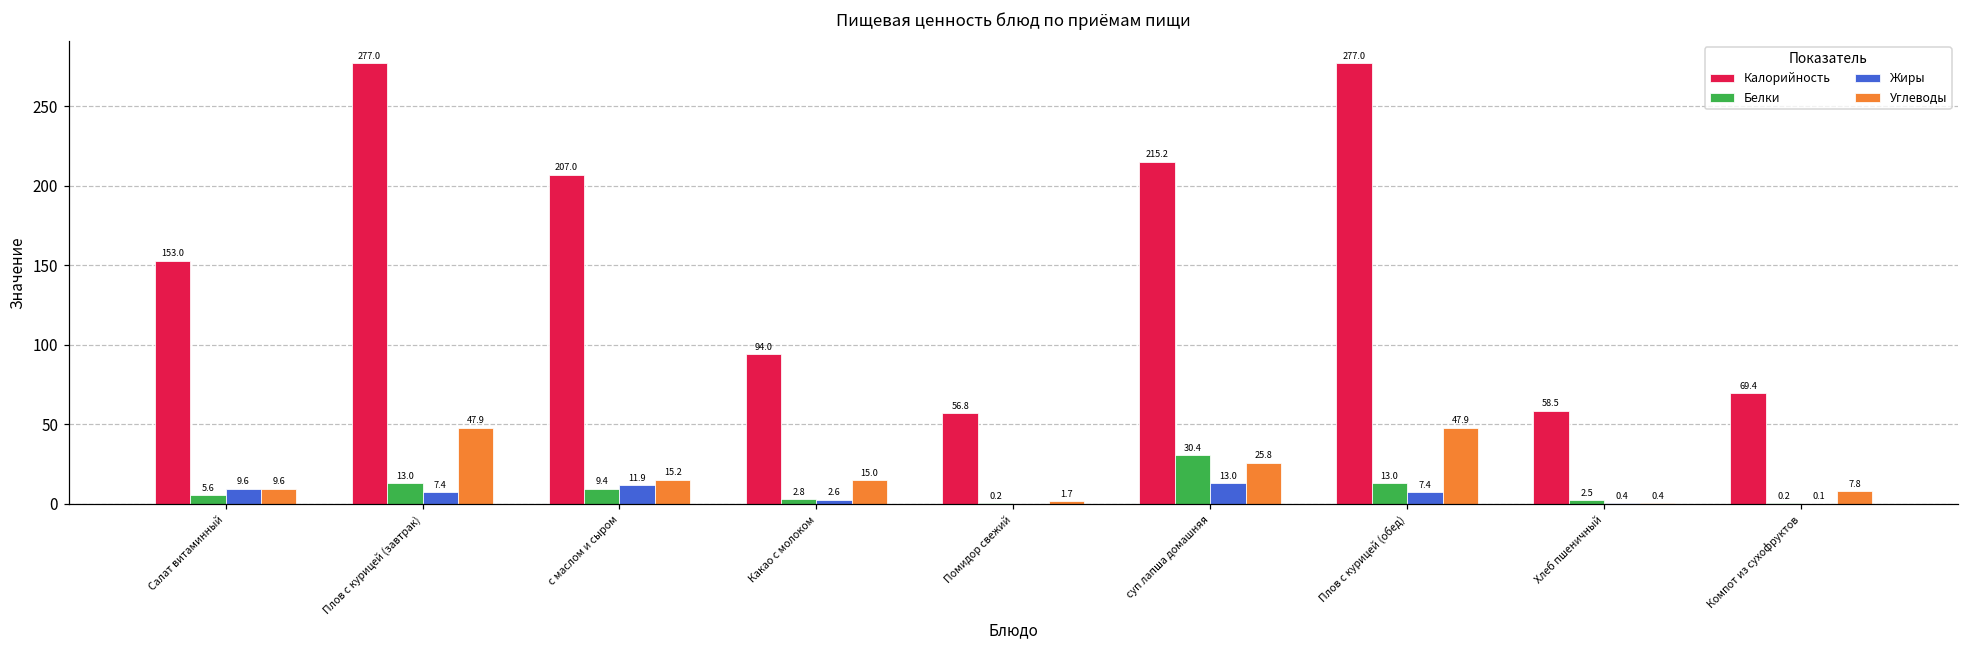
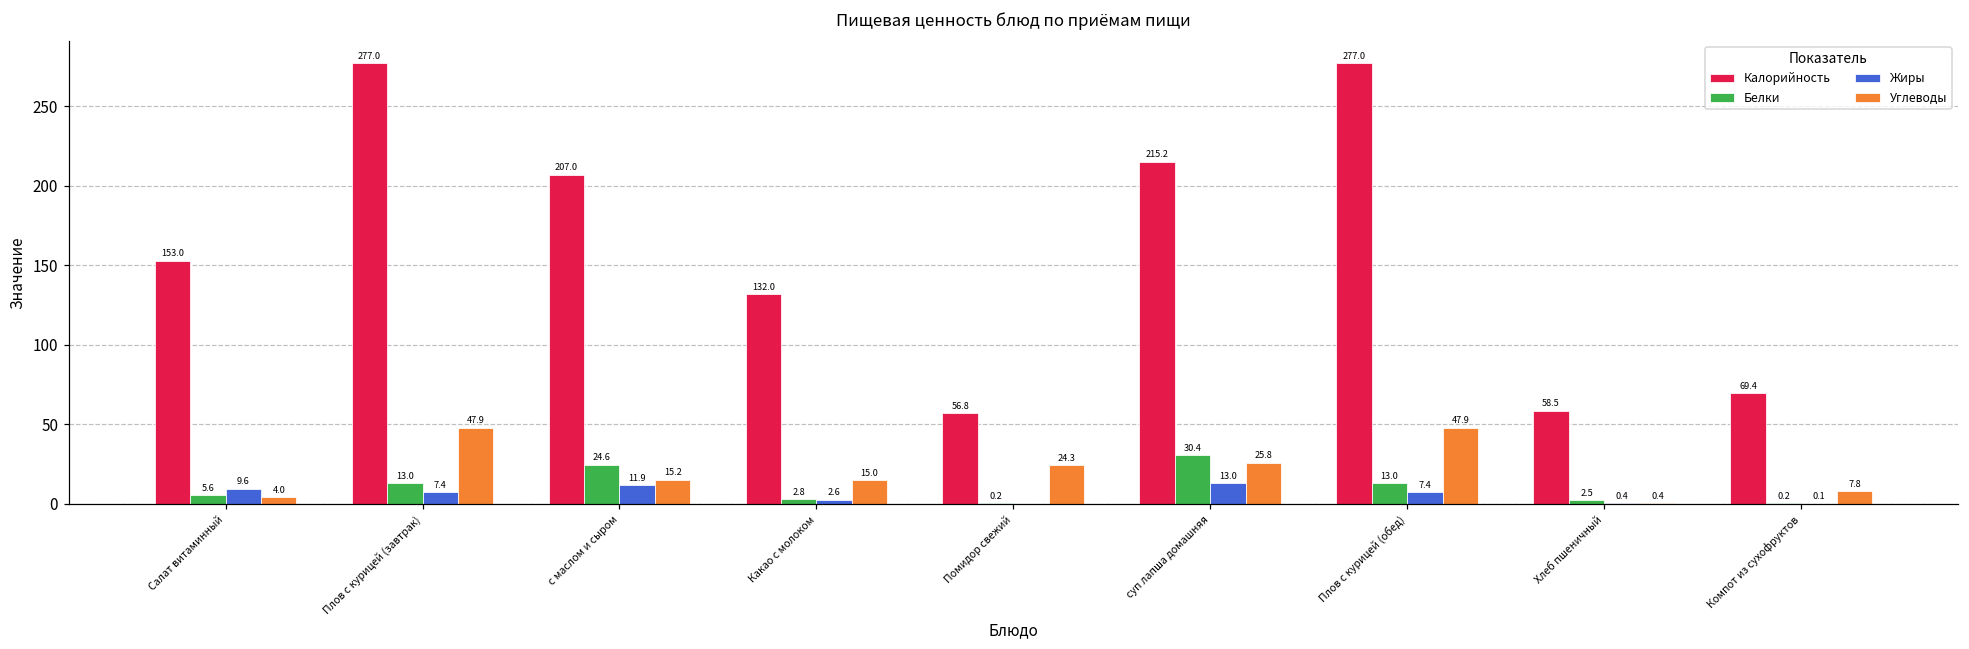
Углеводы, Салат витаминный: 9.6 -> 4.0
Белки, с маслом и сыром: 9.4 -> 24.6
Калорийность, Какао с молоком: 94.0 -> 132.0
Углеводы, Помидор свежий: 1.7 -> 24.3
